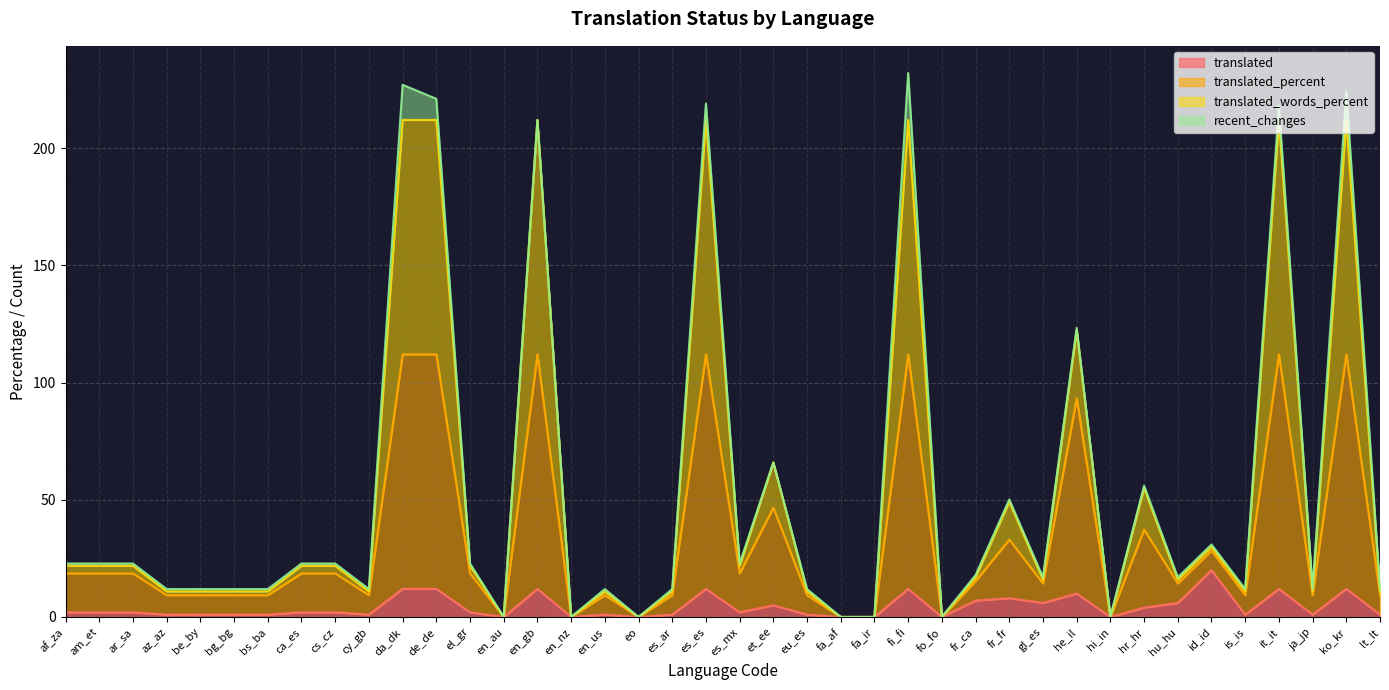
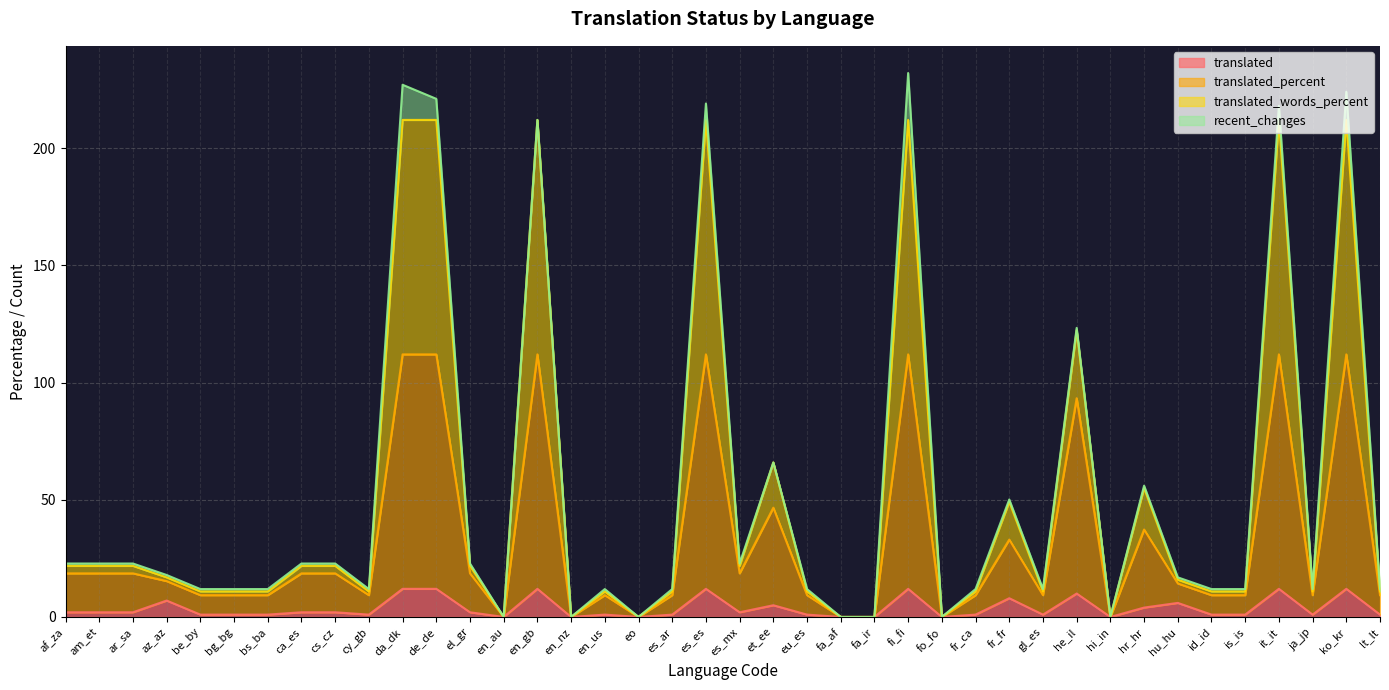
translated, az_az: 1 -> 7
translated, fr_ca: 7 -> 1
translated, gl_es: 6 -> 1
translated, id_id: 20 -> 1
